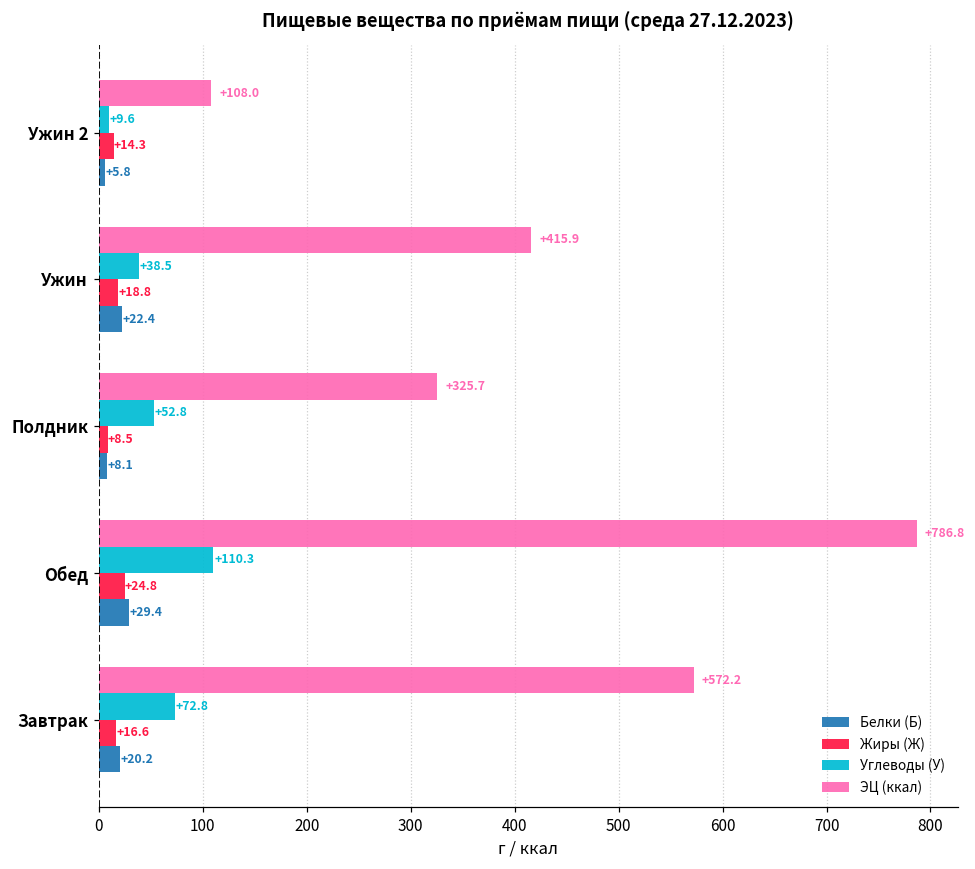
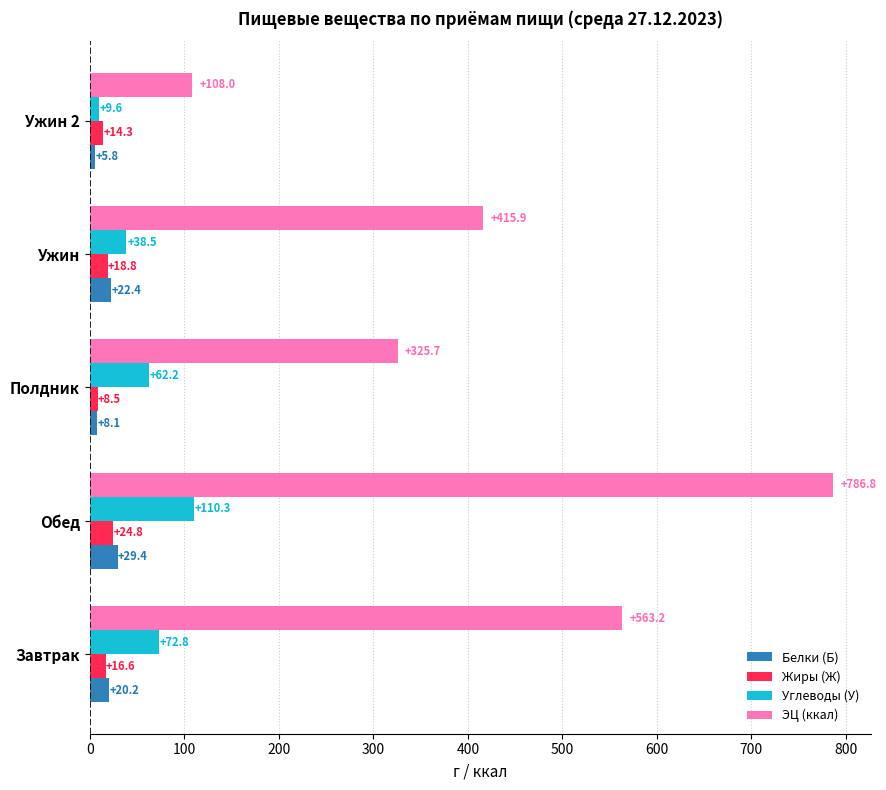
Углеводы (У), Полдник: +52.8 -> +62.2
ЭЦ (ккал), Завтрак: +572.2 -> +563.2
